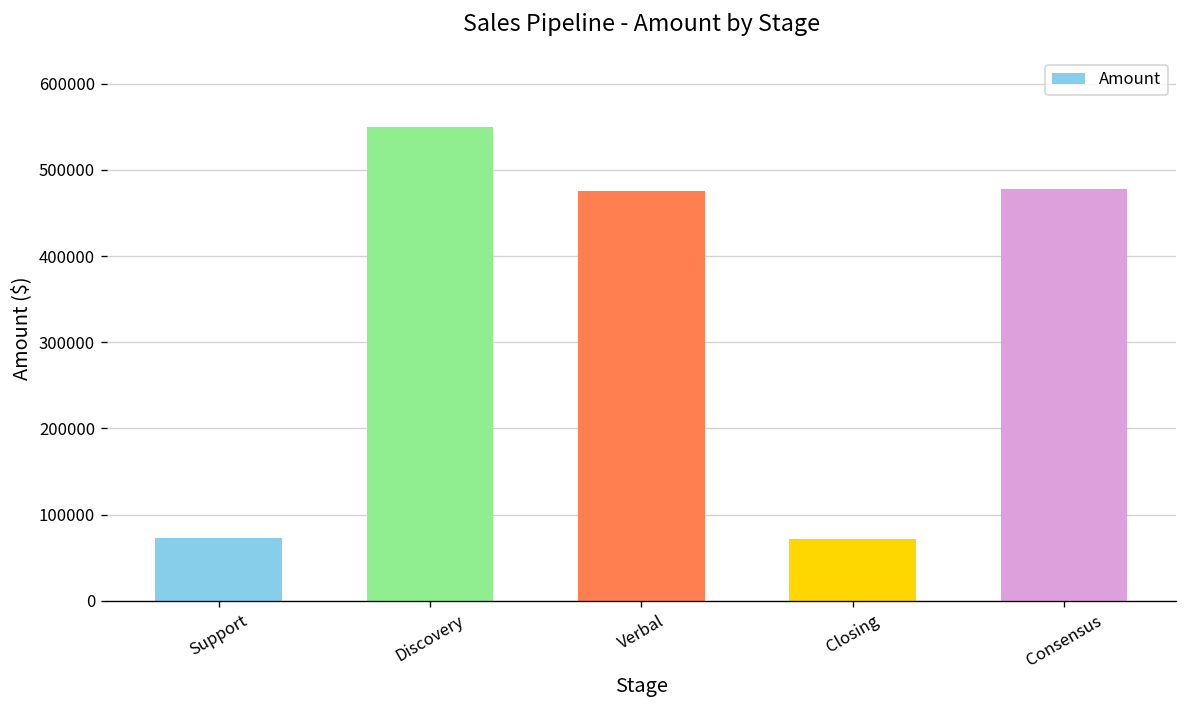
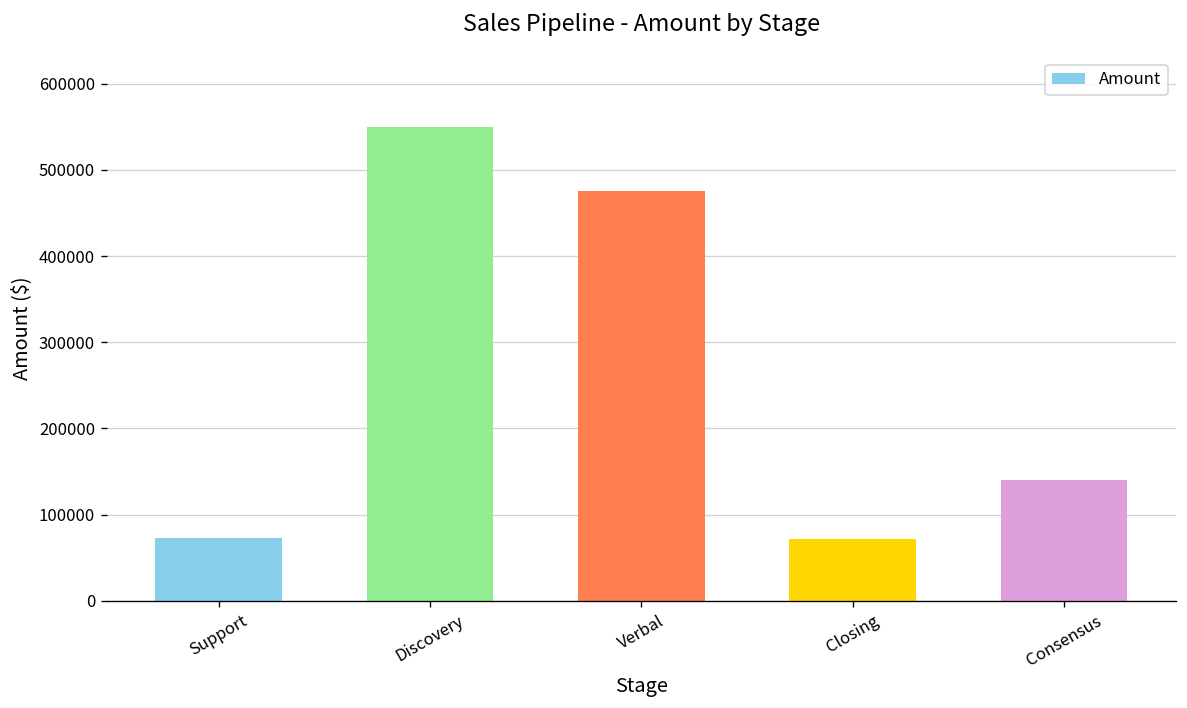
Consensus: 480000 -> 140000
